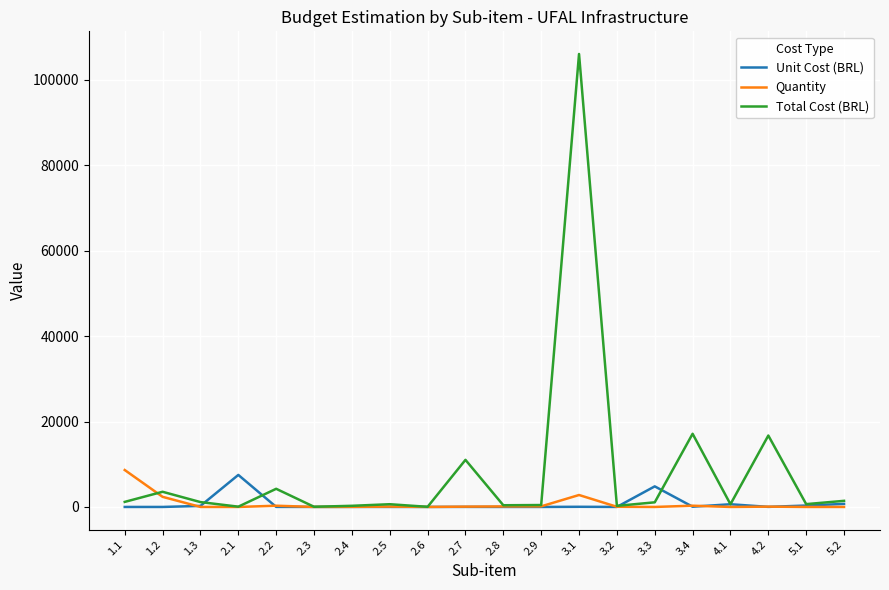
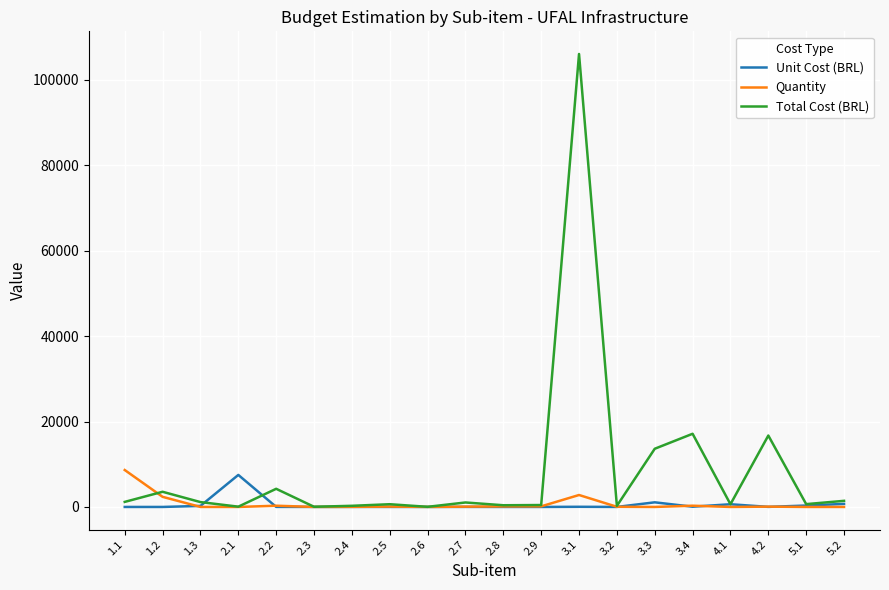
Total Cost (BRL), 2.7: 11000 -> 1000
Unit Cost (BRL), 3.3: 5000 -> 1000
Total Cost (BRL), 3.3: 1000 -> 14000
